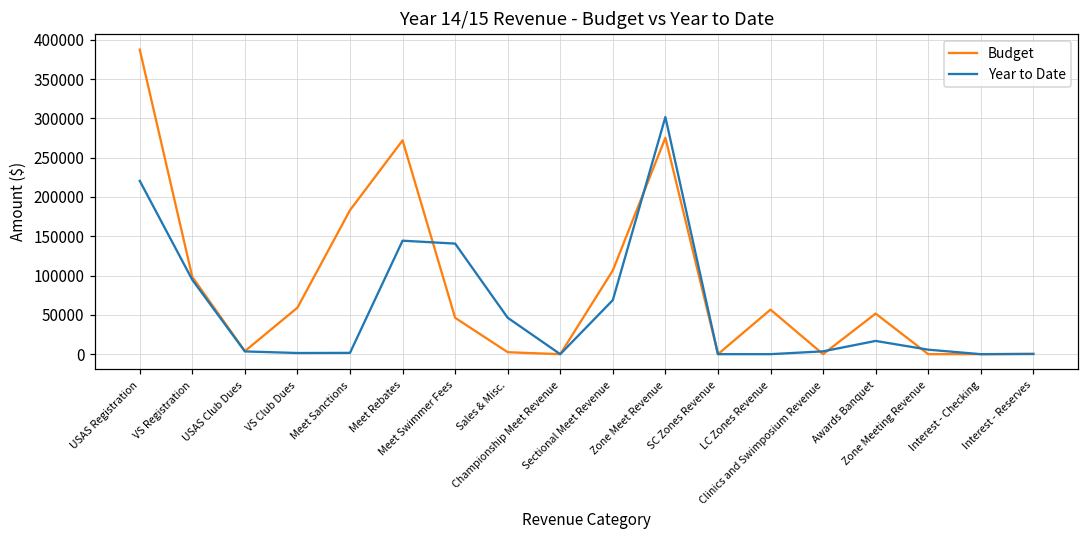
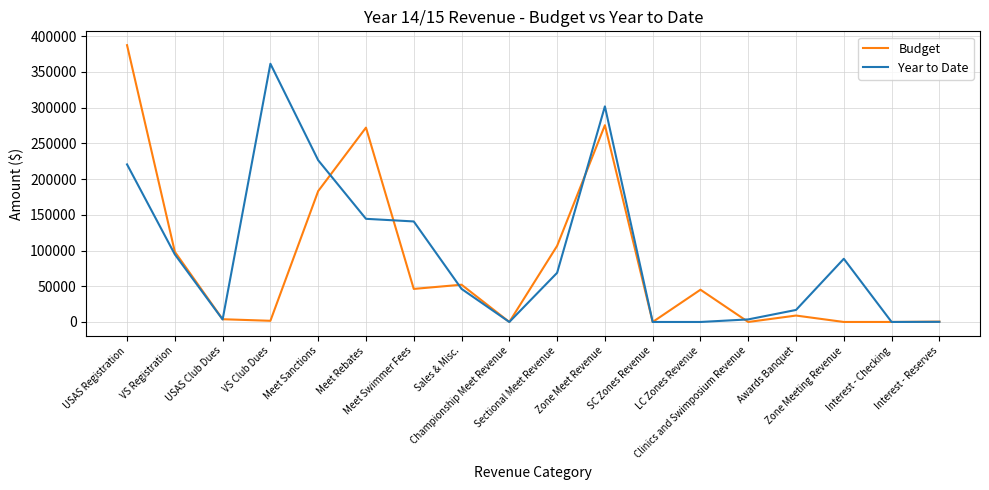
Budget, VS Club Dues: 60000 -> 0
Year to Date, VS Club Dues: 0 -> 360000
Year to Date, Meet Sanctions: 0 -> 230000
Budget, Sales & Misc.: 0 -> 50000
Budget, LC Zones Revenue: 60000 -> 50000
Budget, Awards Banquet: 50000 -> 10000
Year to Date, Zone Meeting Revenue: 10000 -> 90000
